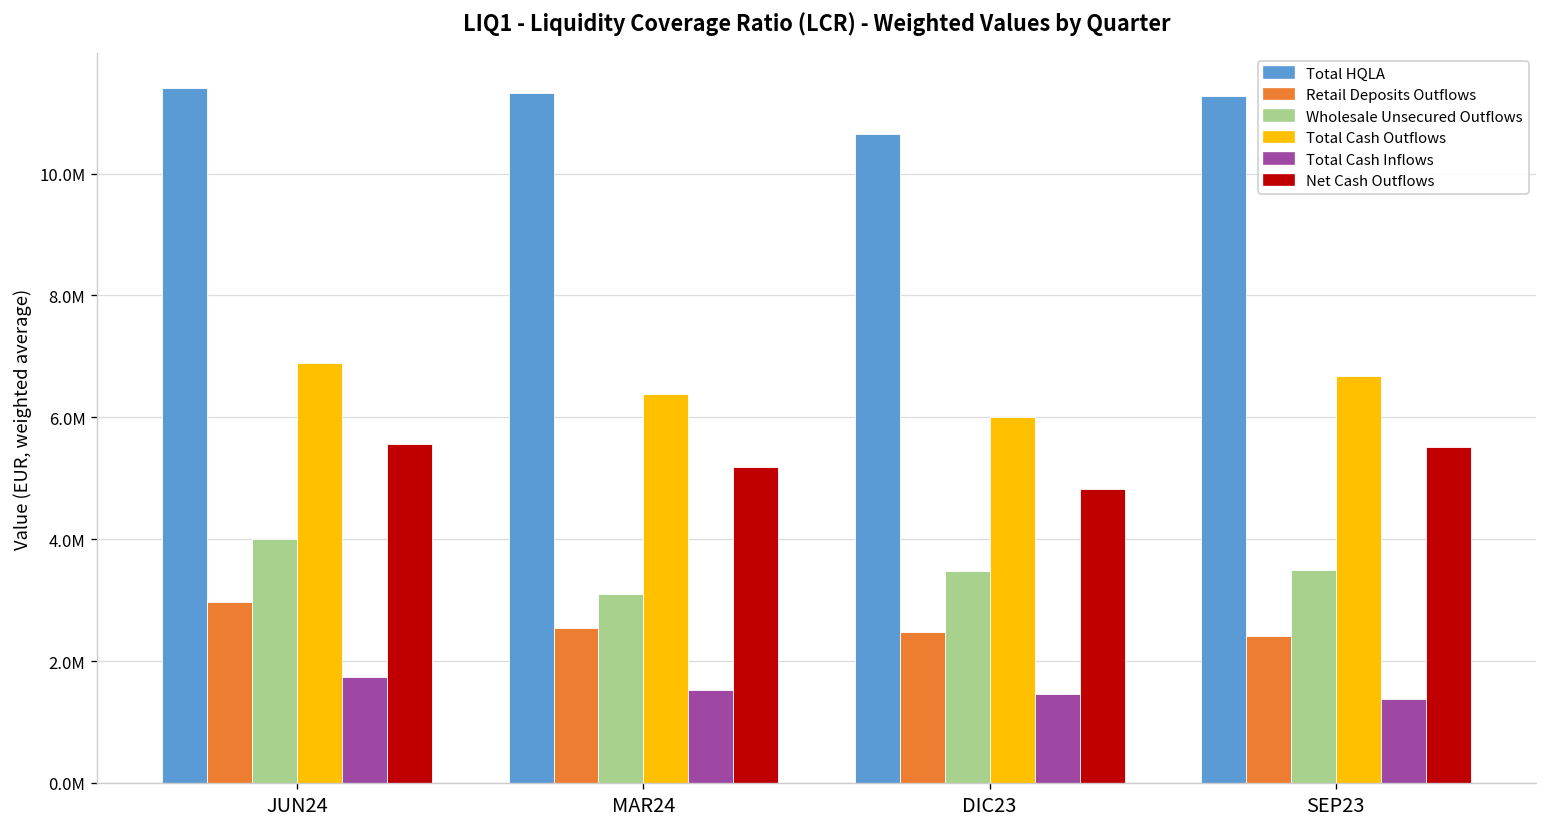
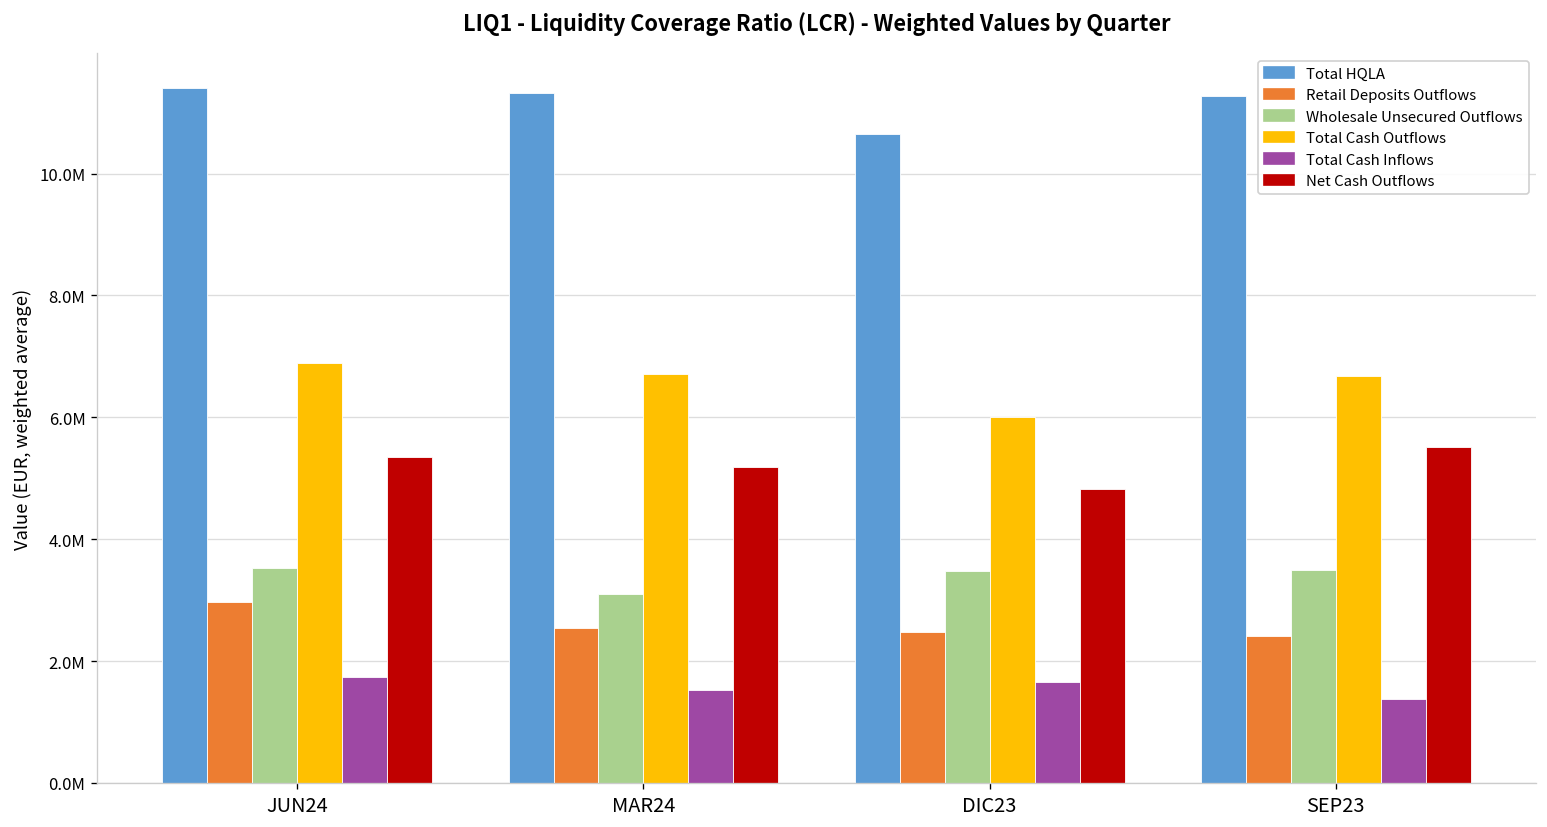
Wholesale Unsecured Outflows, JUN24: 4000000 -> 3500000
Net Cash Outflows, JUN24: 5600000 -> 5300000
Total Cash Outflows, MAR24: 6400000 -> 6700000
Total Cash Inflows, DIC23: 1500000 -> 1700000
